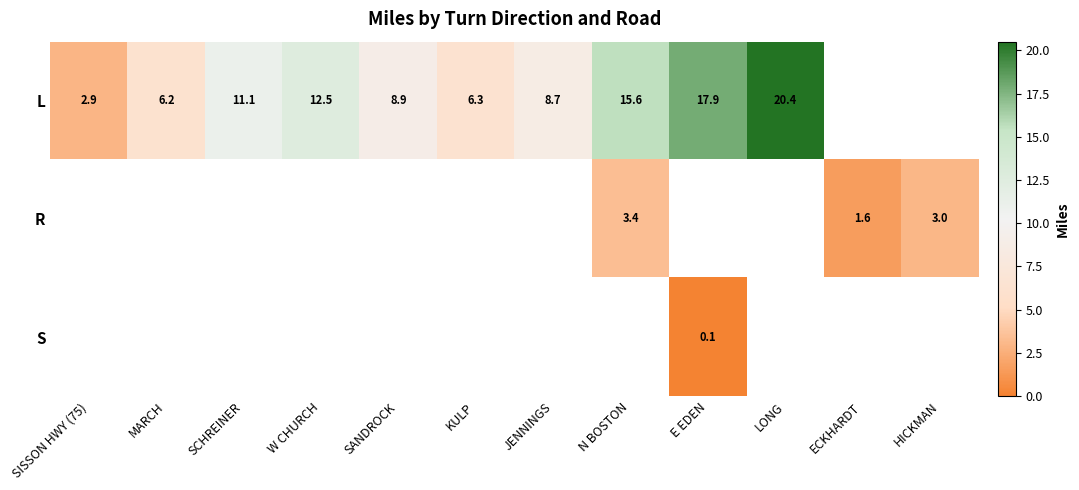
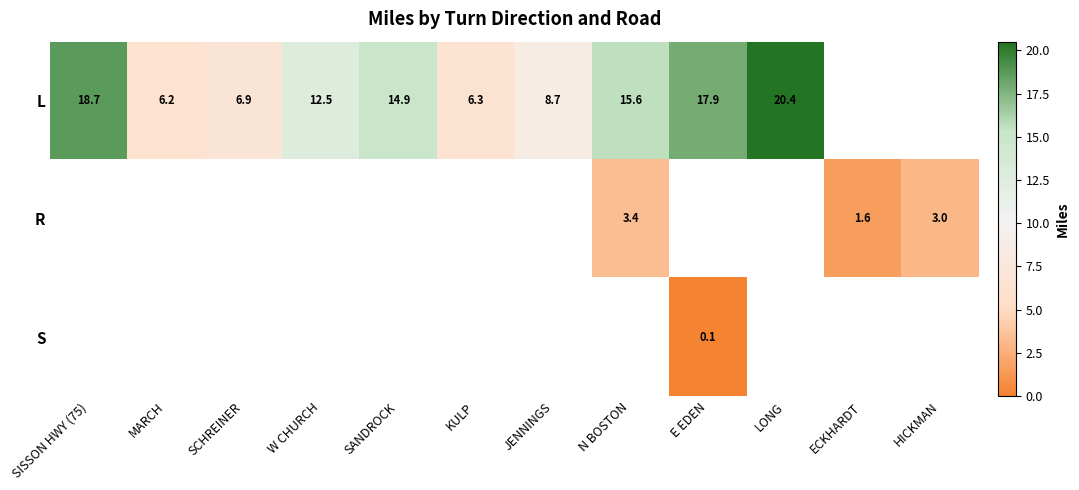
L, SISSON HWY (75): 2.9 -> 18.7
L, SCHREINER: 11.1 -> 6.9
L, SANDROCK: 8.9 -> 14.9
